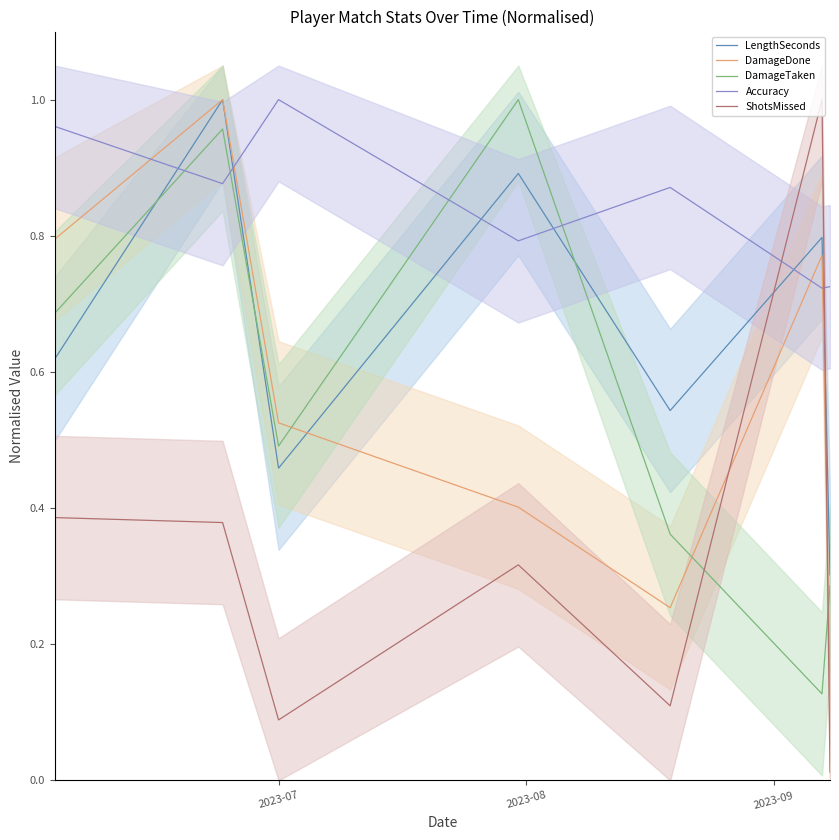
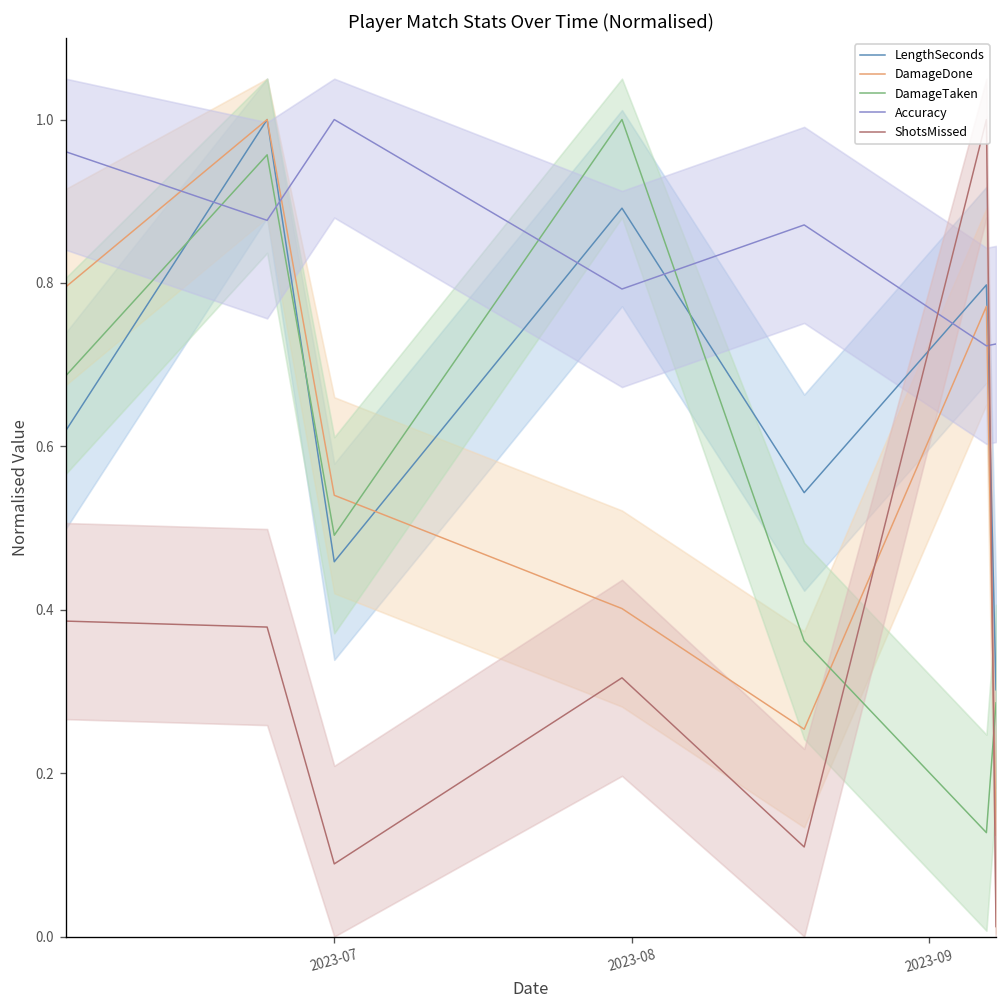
DamageDone, 2023-07: 0.53 -> 0.54
